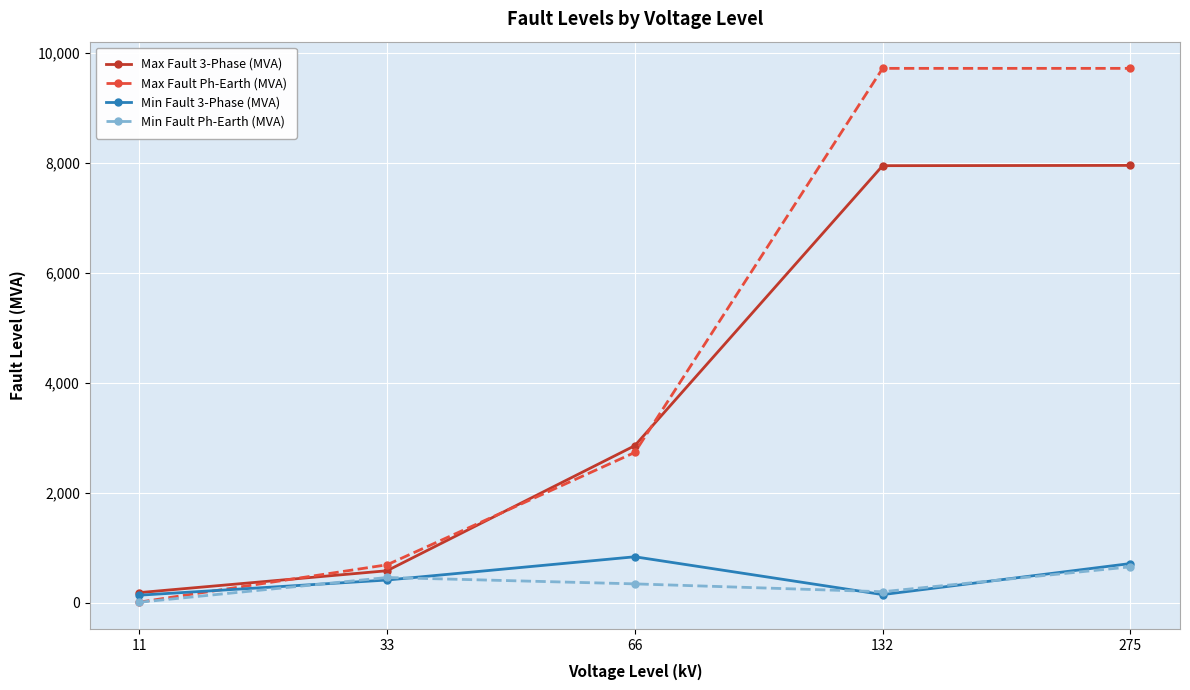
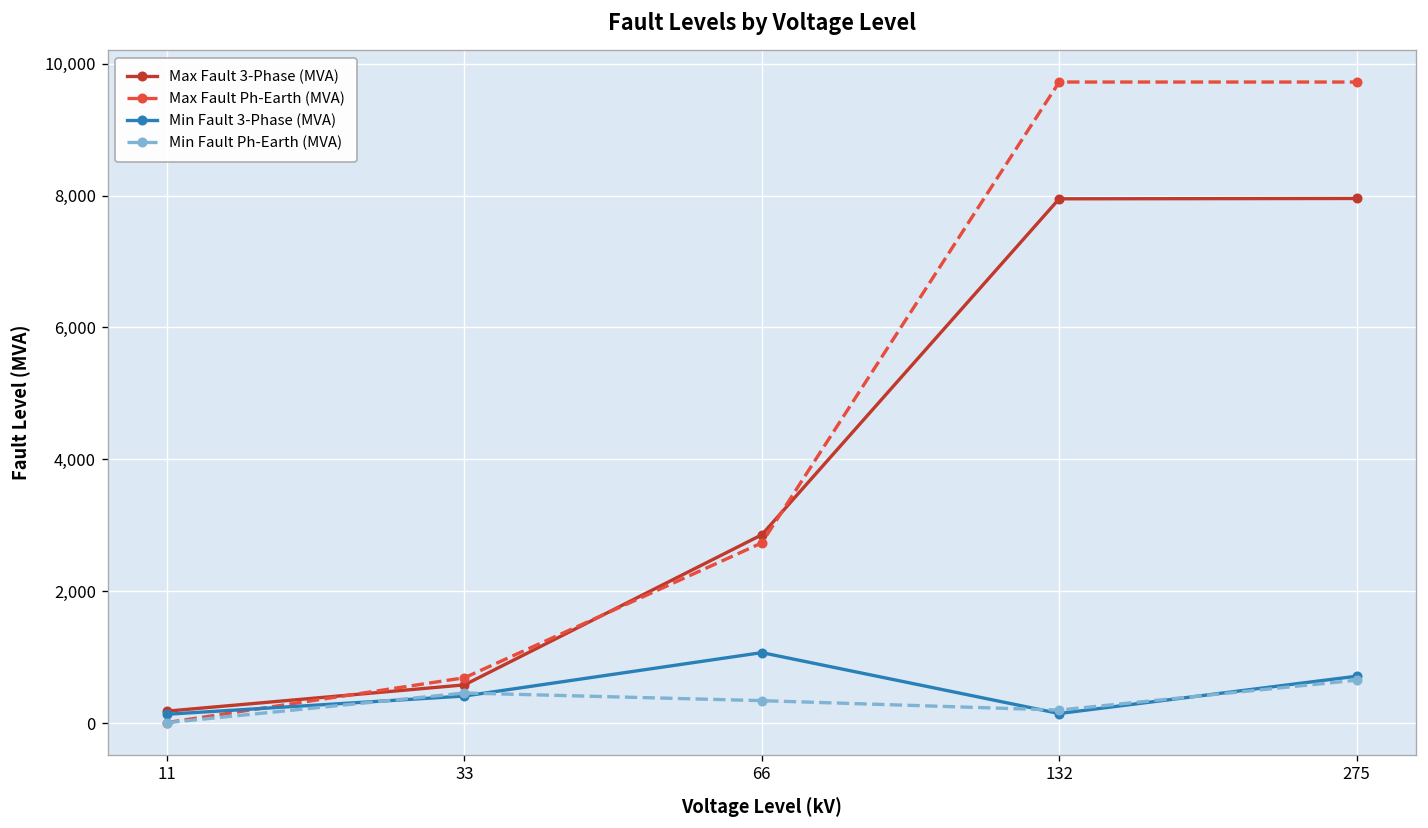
Min Fault 3-Phase (MVA), 66: 800 -> 1,100
